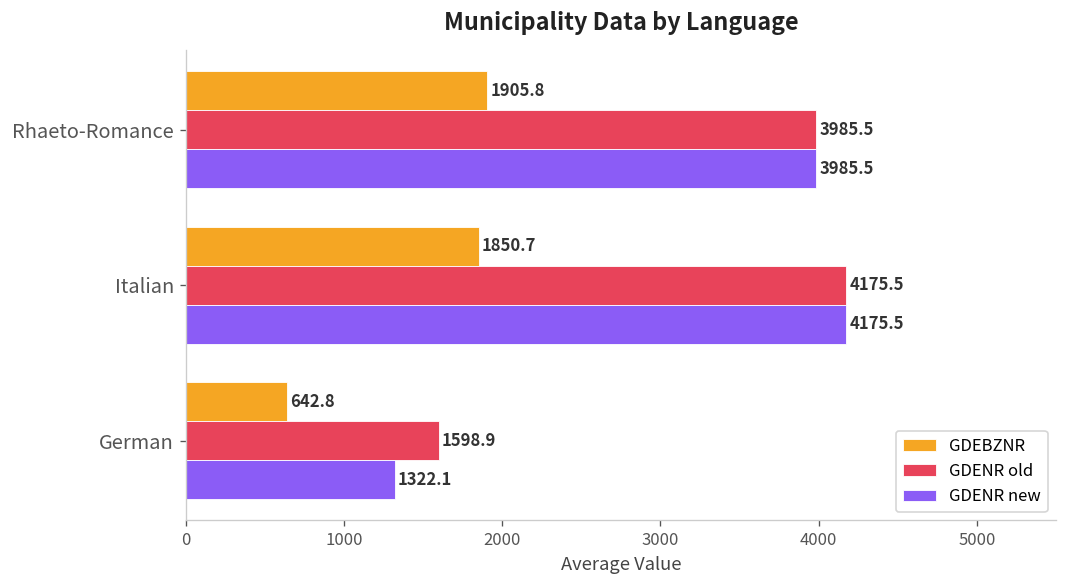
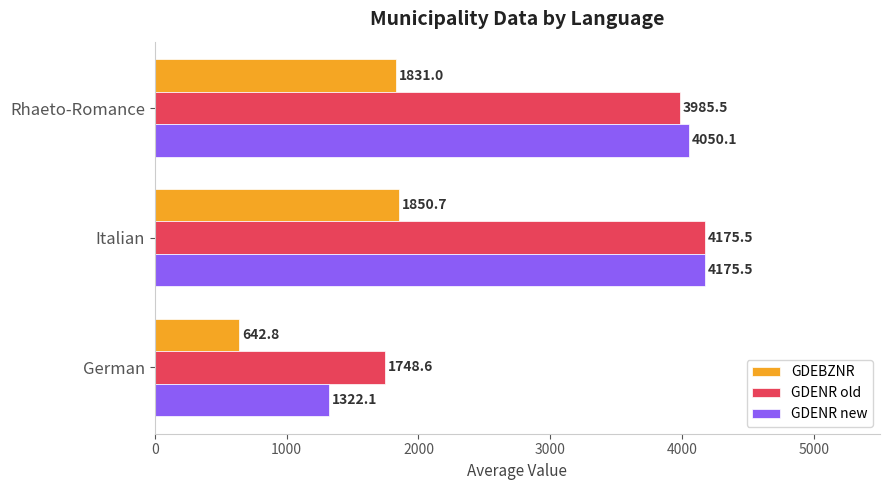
GDEBZNR, Rhaeto-Romance: 1905.8 -> 1831.0
GDENR new, Rhaeto-Romance: 3985.5 -> 4050.1
GDENR old, German: 1598.9 -> 1748.6
